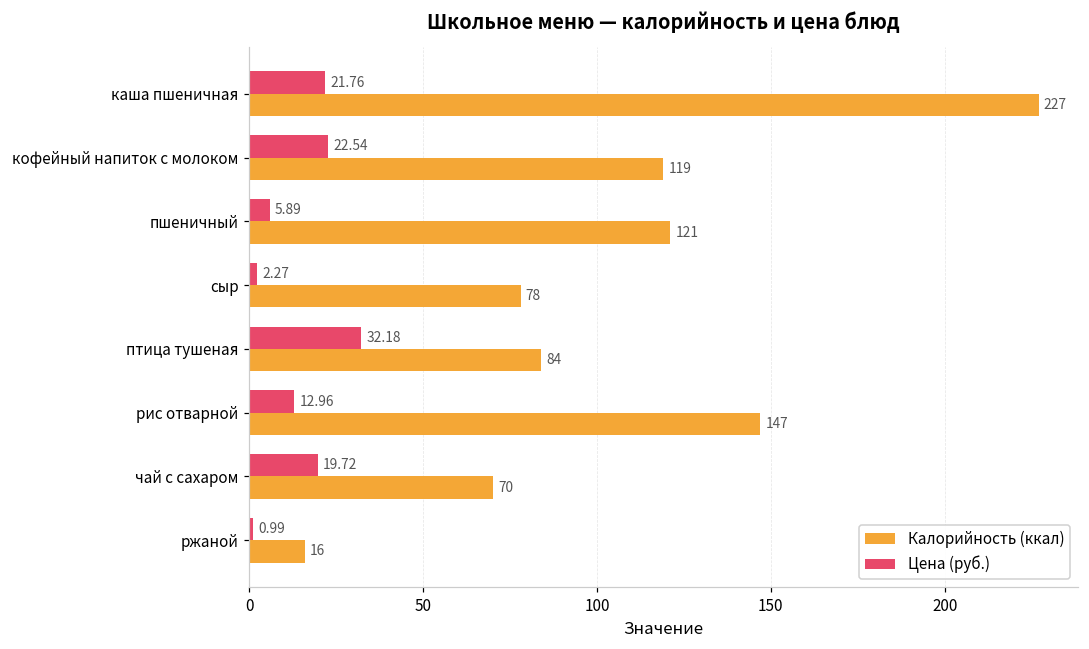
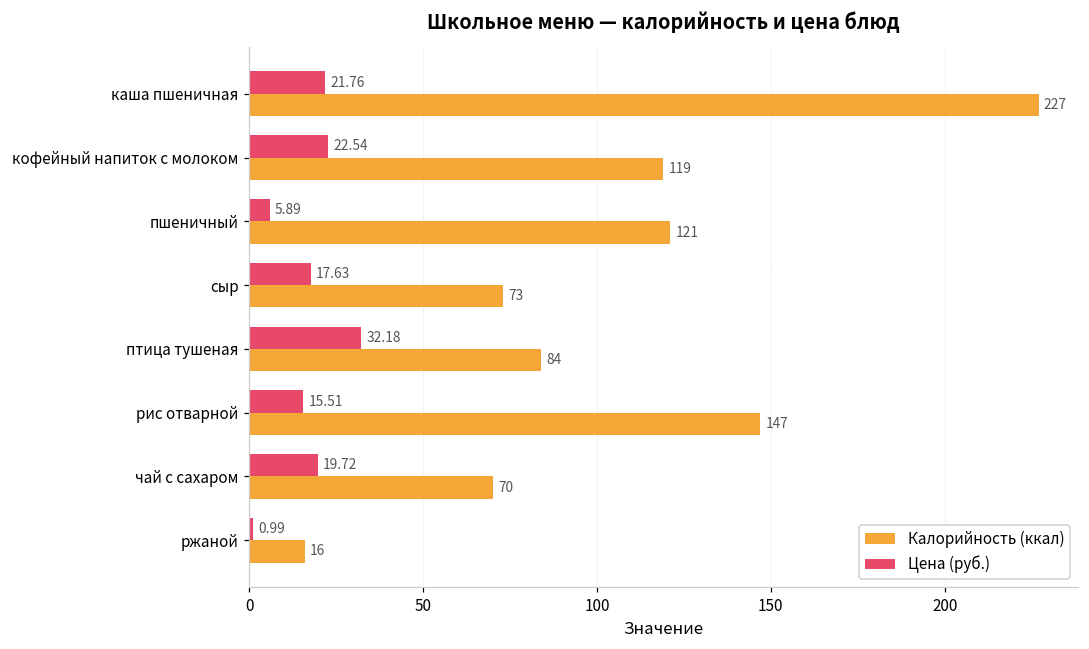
Цена (руб.), сыр: 2.27 -> 17.63
Калорийность (ккал), сыр: 78 -> 73
Цена (руб.), рис отварной: 12.96 -> 15.51
